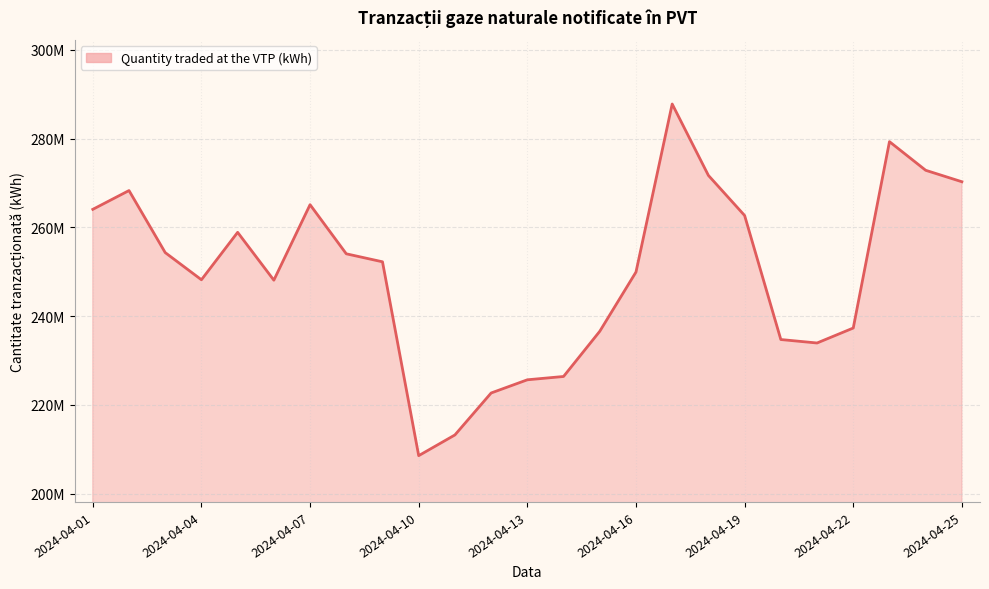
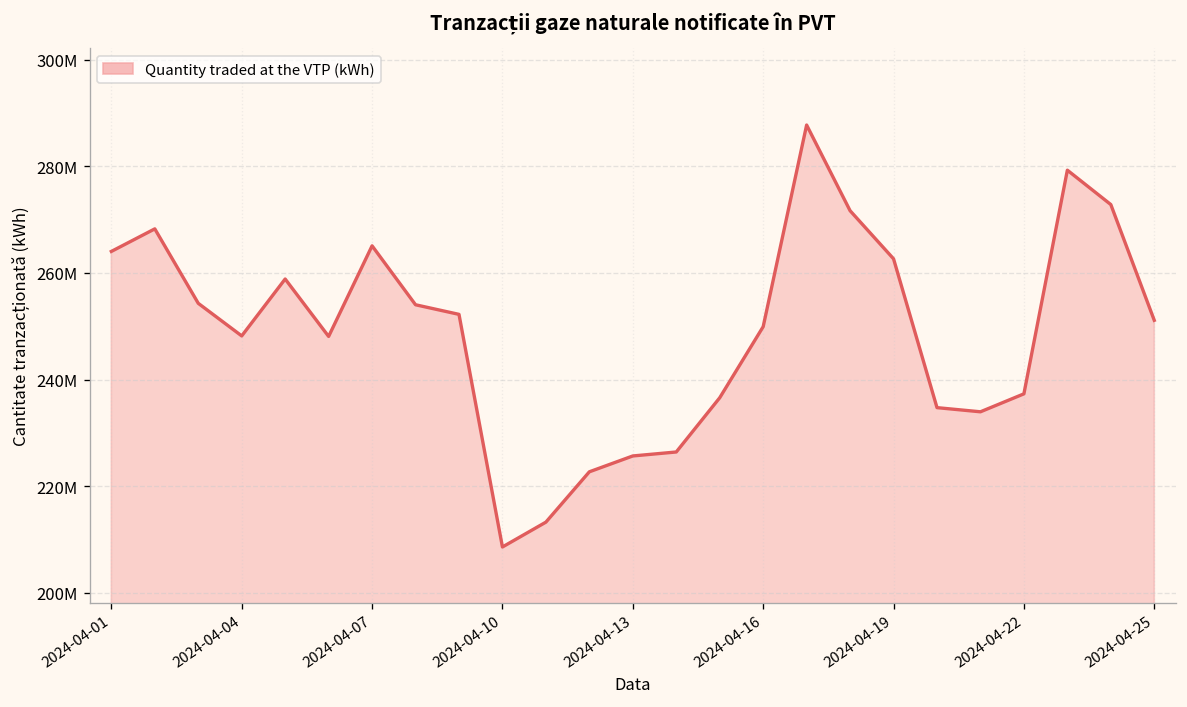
2024-04-25: 270000000 -> 251000000
